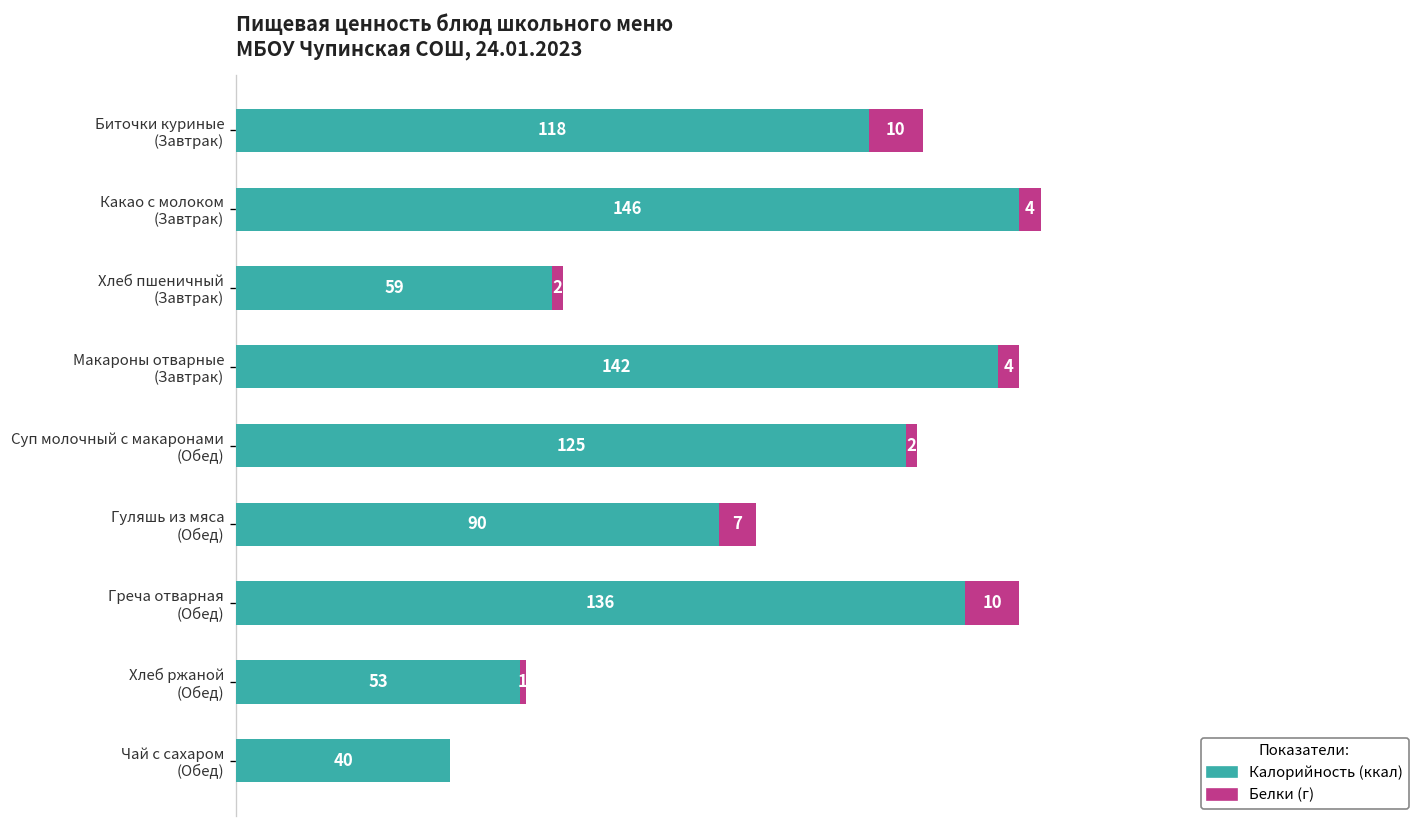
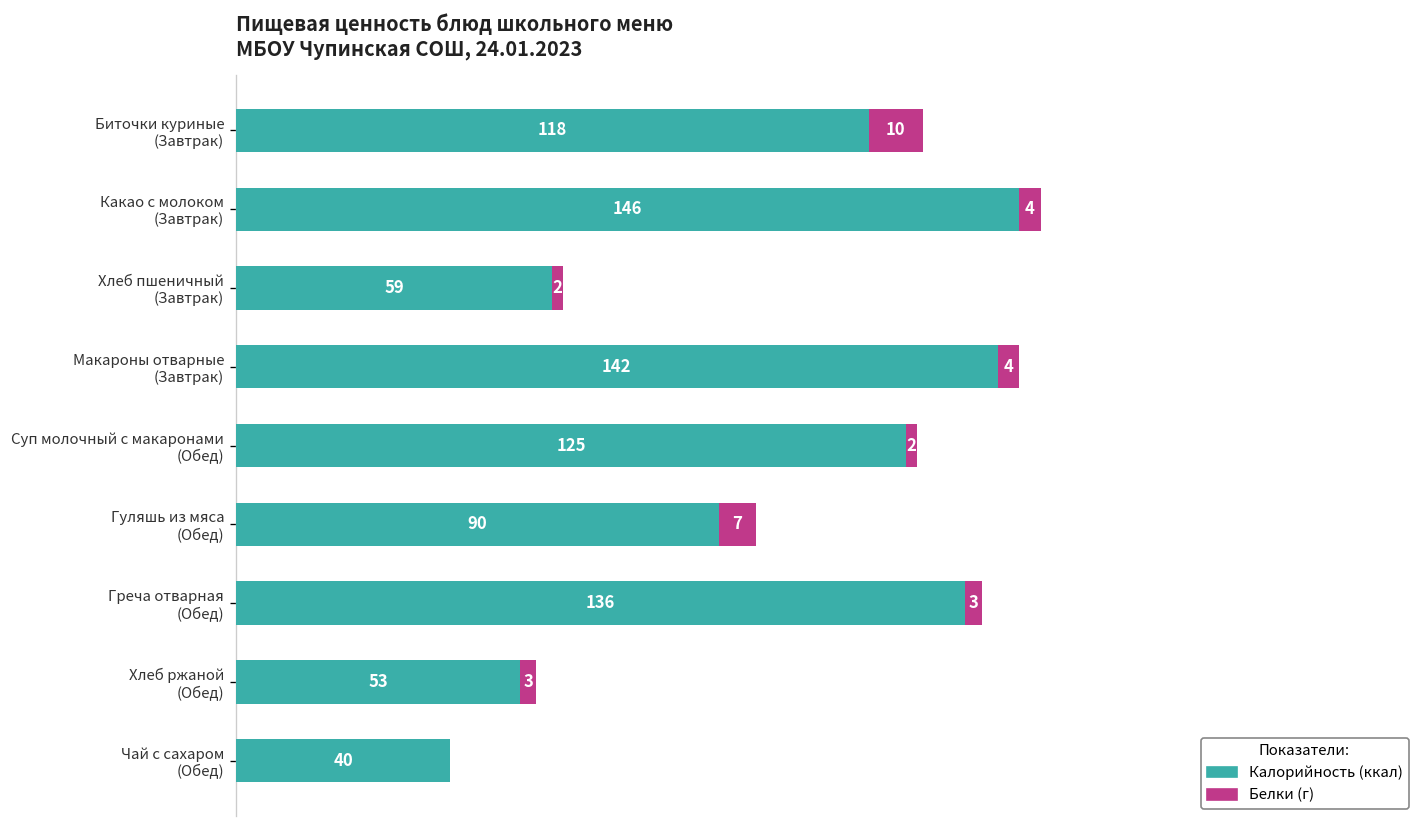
Белки (г), Греча отварная (Обед): 10 -> 3
Белки (г), Хлеб ржаной (Обед): 1 -> 3
